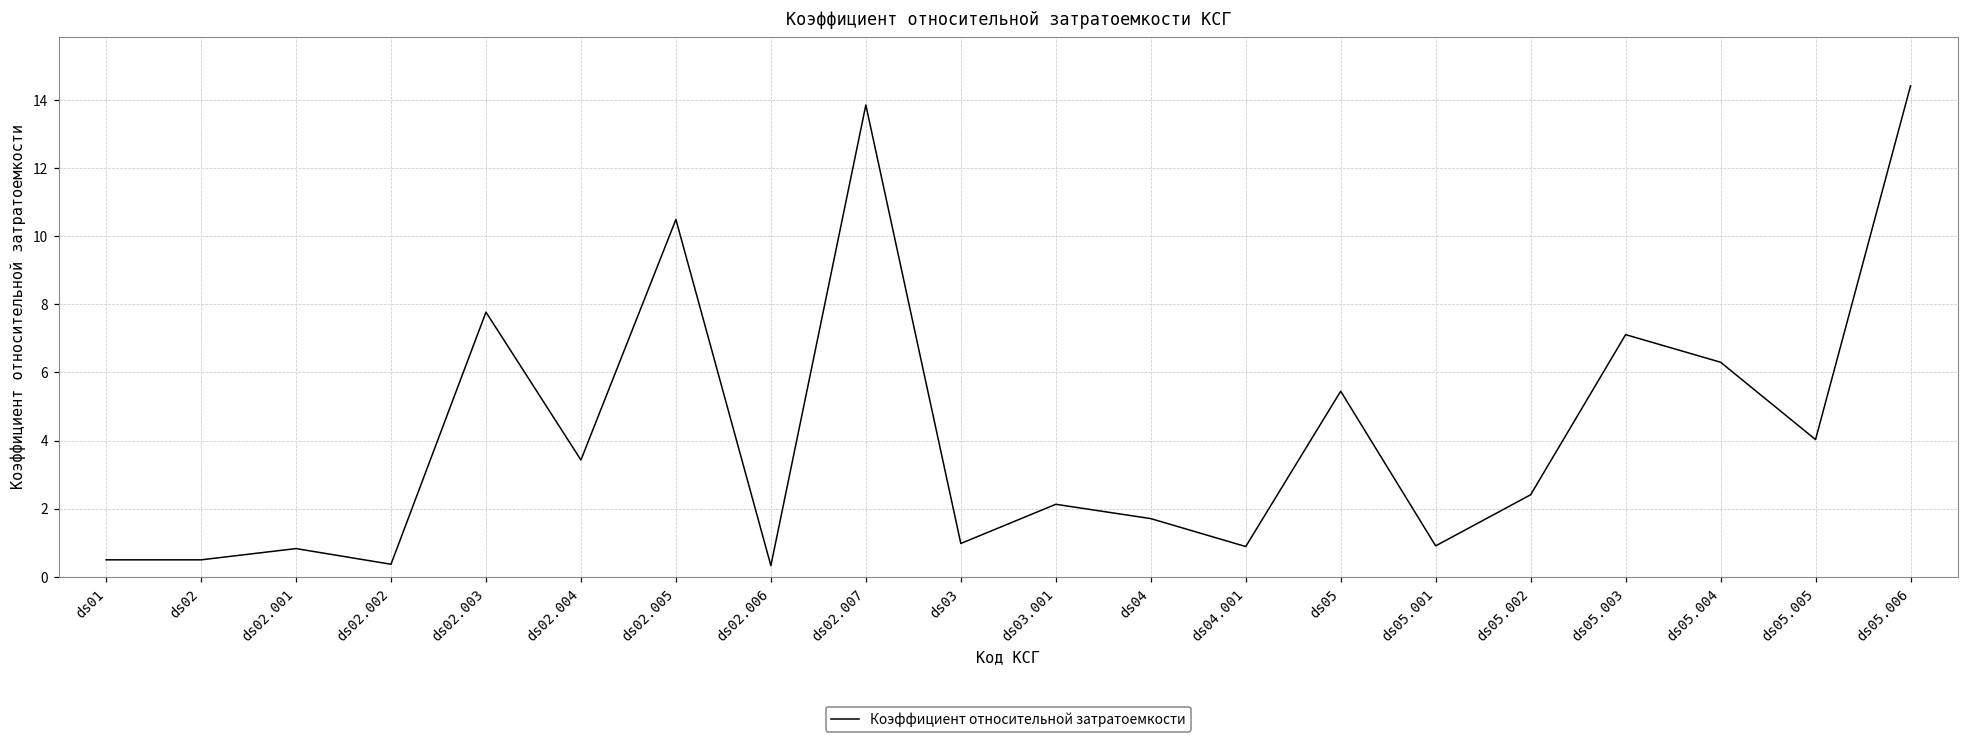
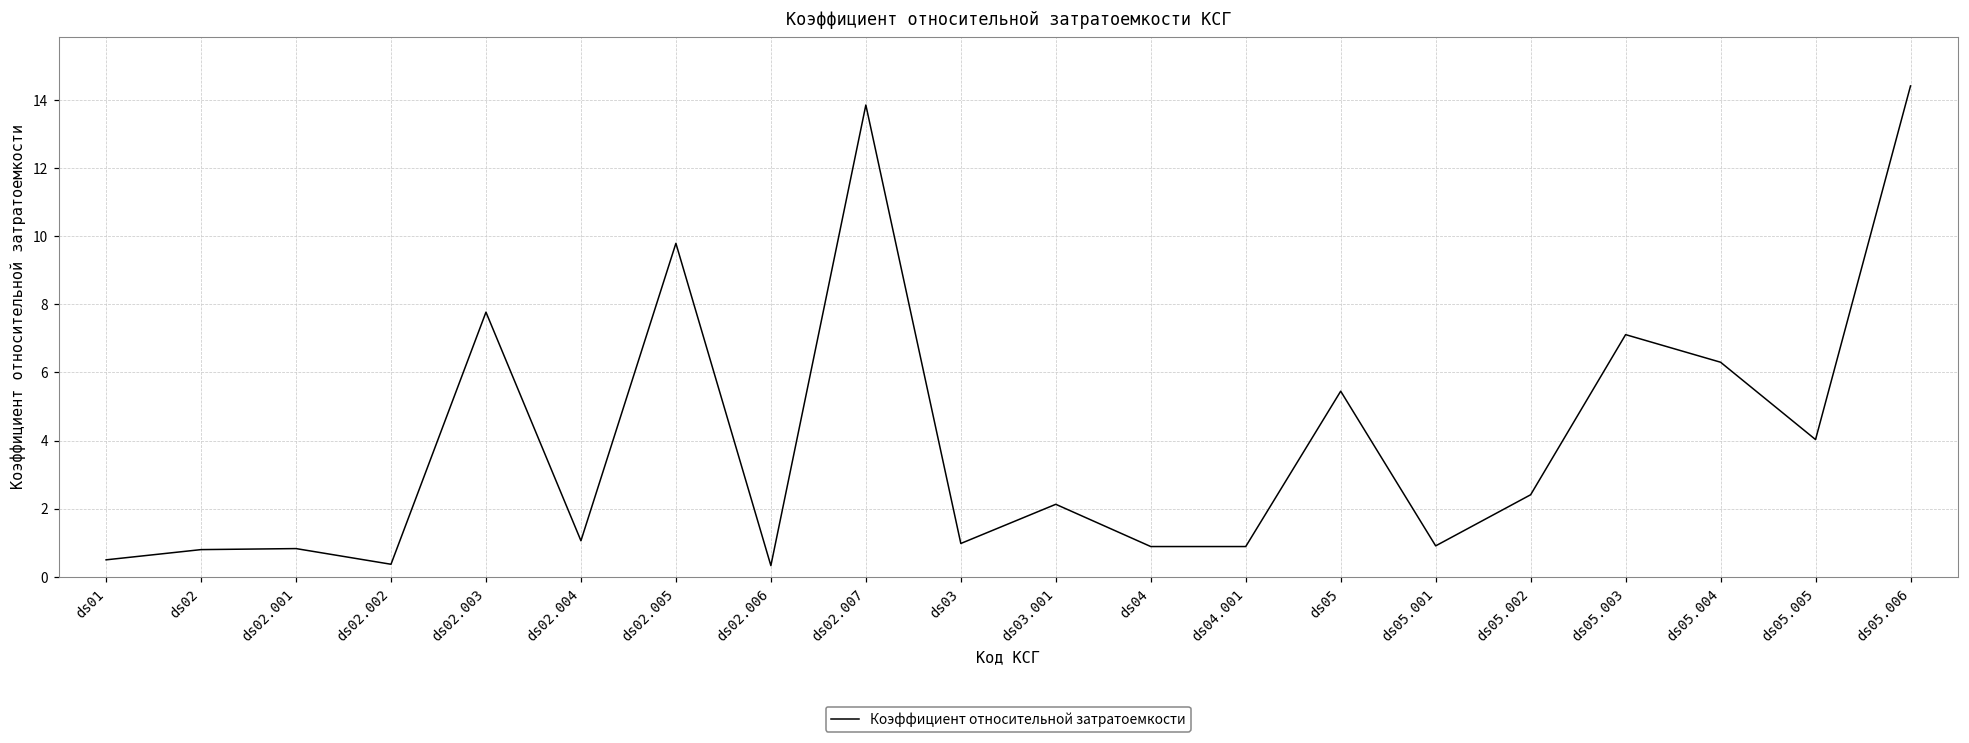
ds02: 0.5 -> 0.8
ds02.004: 3.4 -> 1.1
ds02.005: 10.5 -> 9.8
ds04: 1.7 -> 0.9
